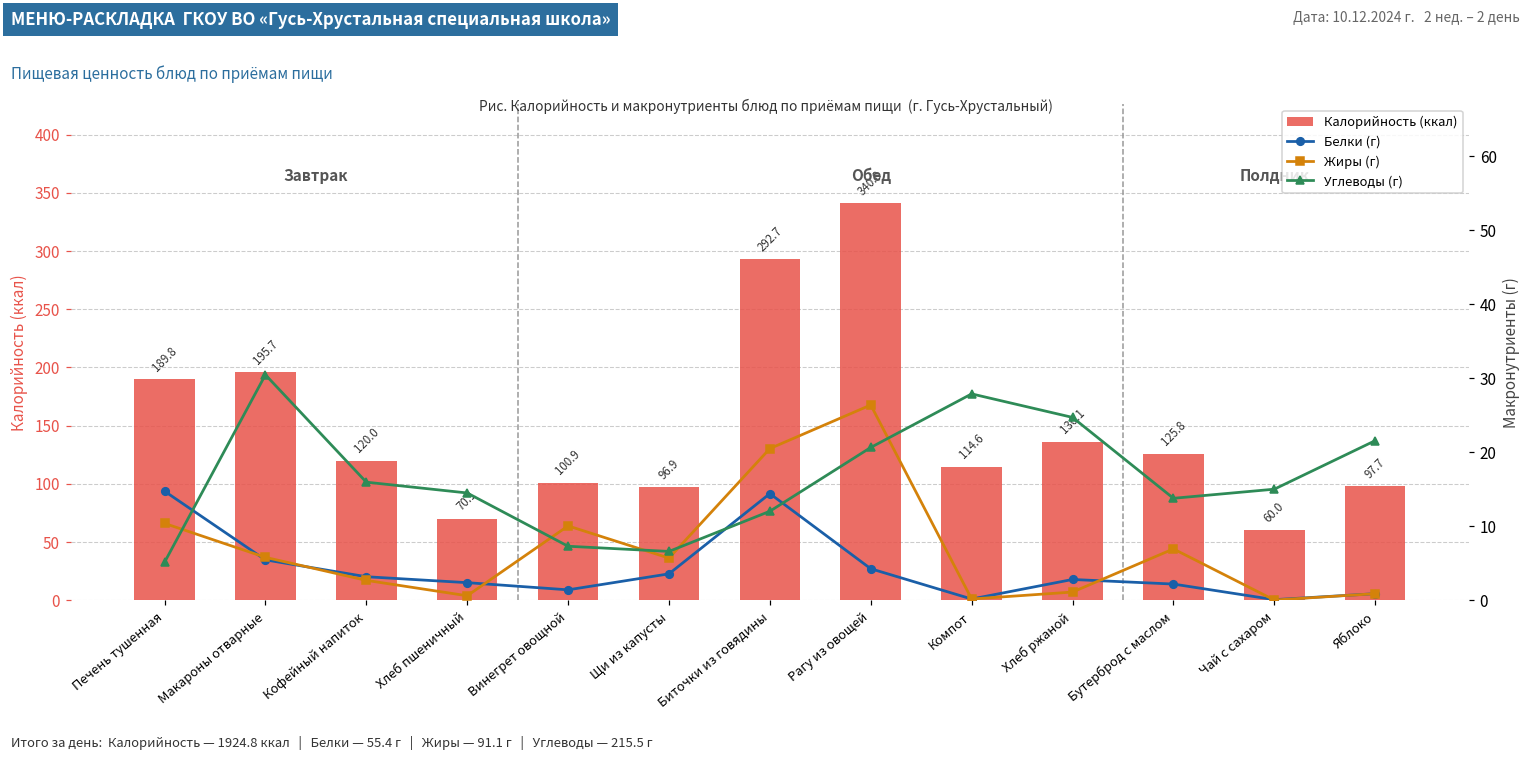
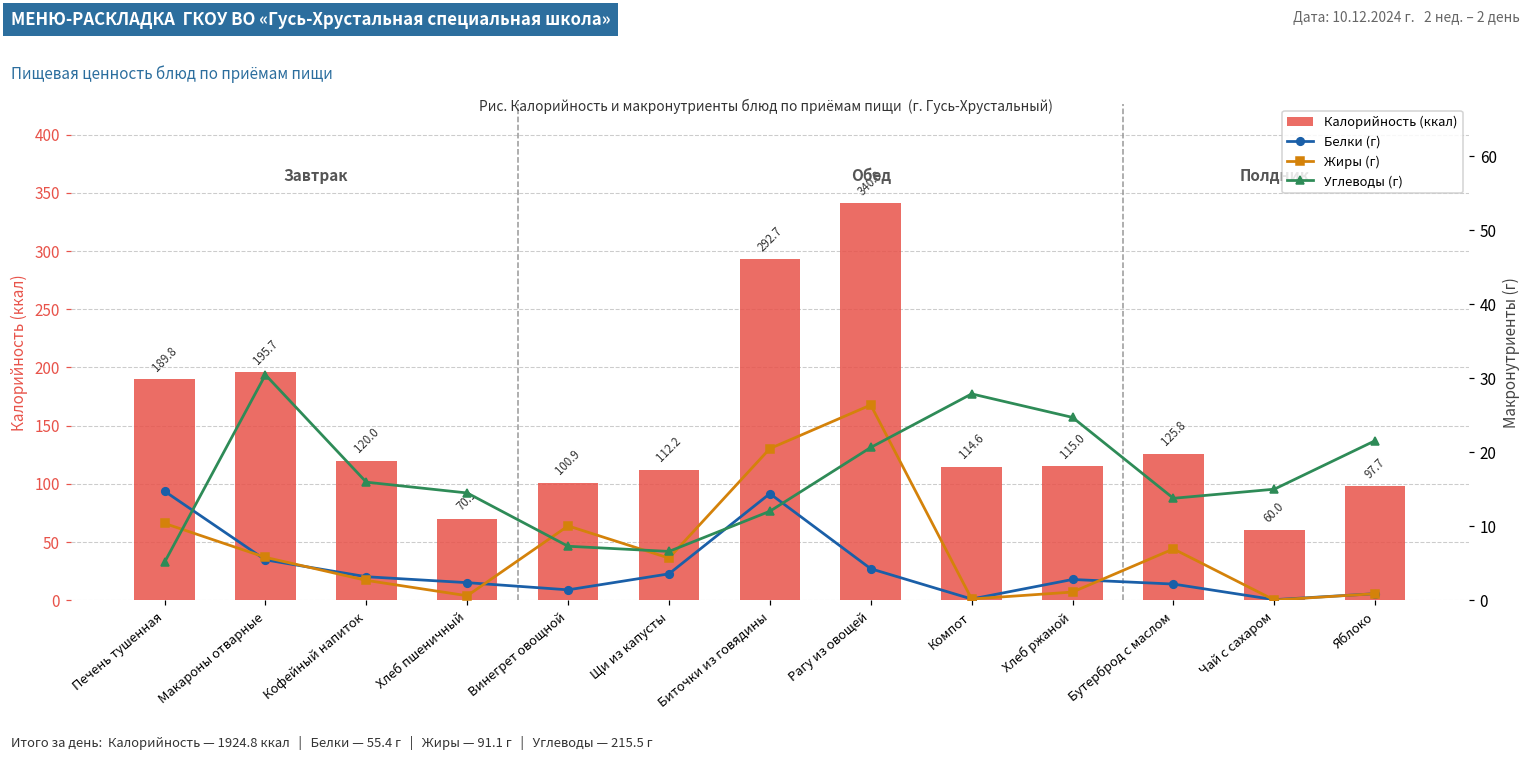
Калорийность (ккал), Щи из капусты: 96.9 -> 112.2
Калорийность (ккал), Хлеб ржаной: 136.1 -> 115.0
